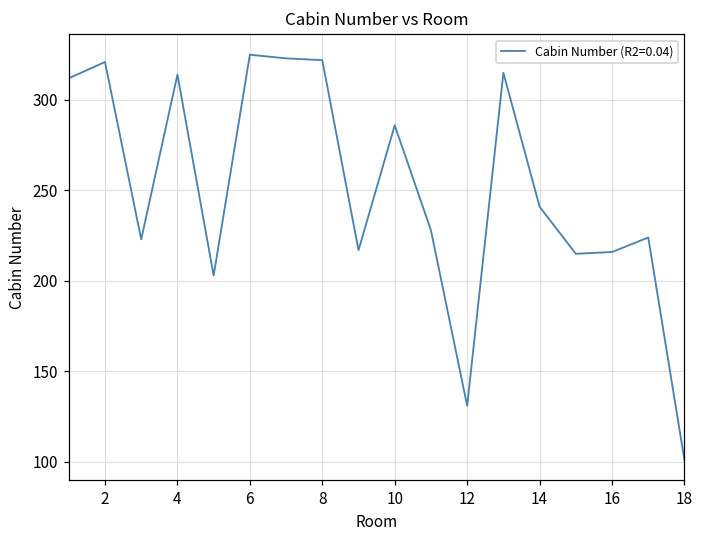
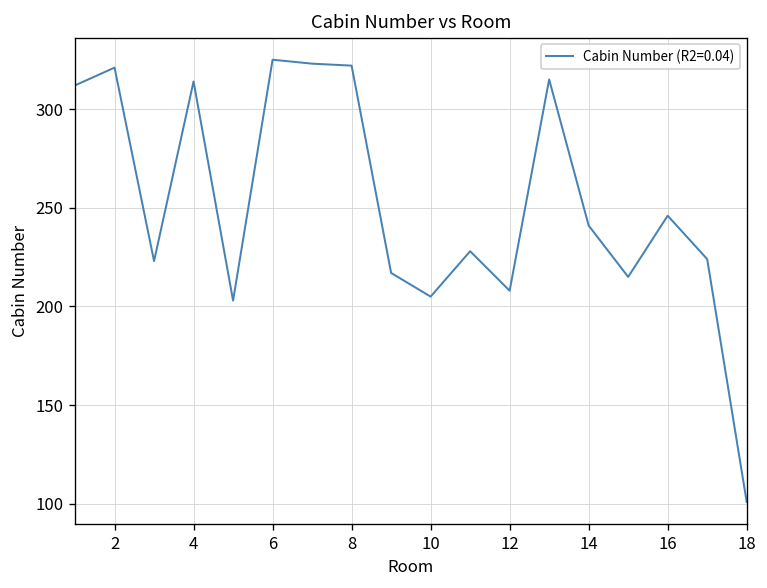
10: 286 -> 205
12: 131 -> 208
16: 216 -> 246
